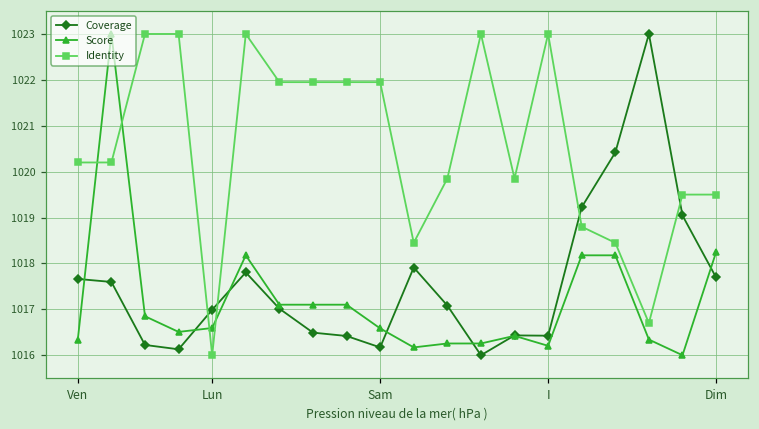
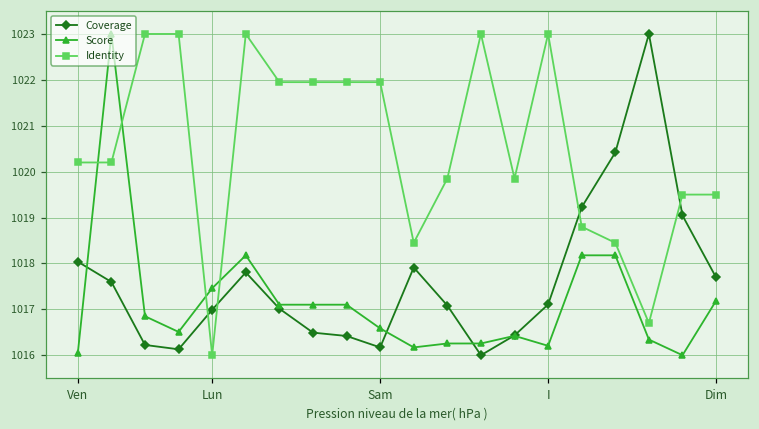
Coverage, Ven: 1017.7 -> 1018.0
Score, Ven: 1016.3 -> 1016.0
Score, Lun: 1016.6 -> 1017.5
Coverage, I: 1016.4 -> 1017.1
Score, Dim: 1018.2 -> 1017.2
